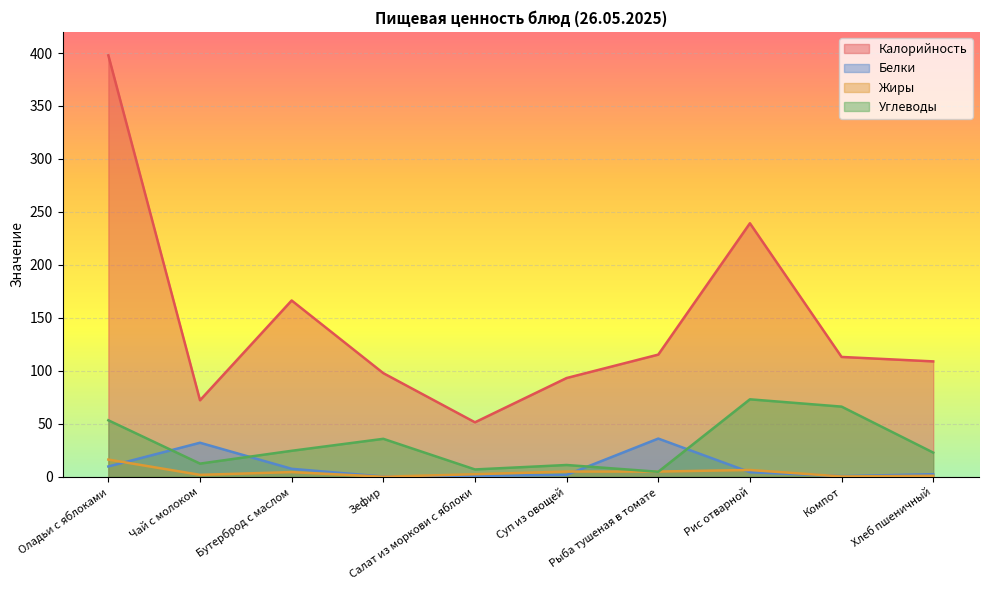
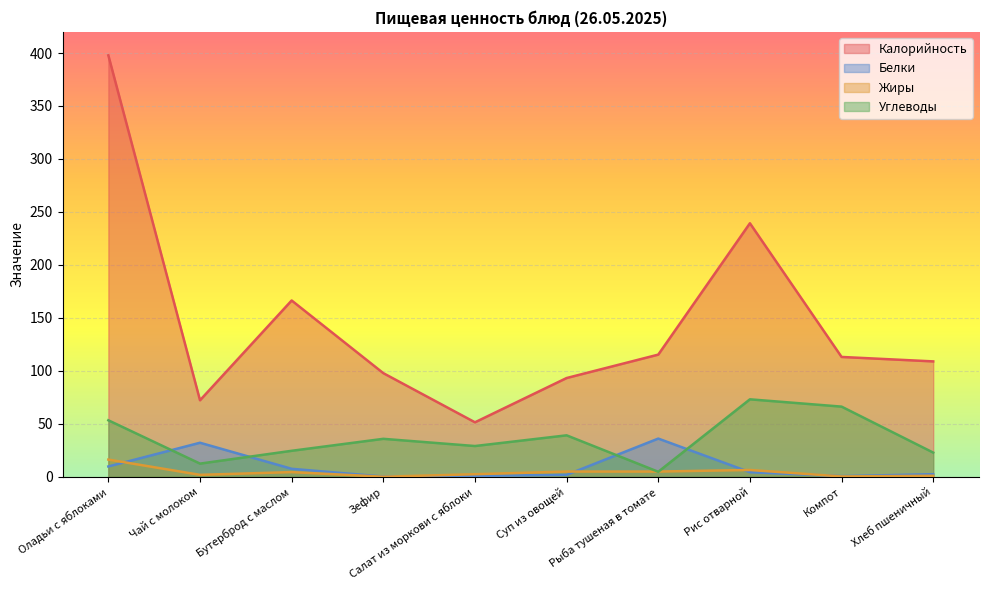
Углеводы, Салат из моркови с яблоки: 7 -> 29
Углеводы, Суп из овощей: 11 -> 39
